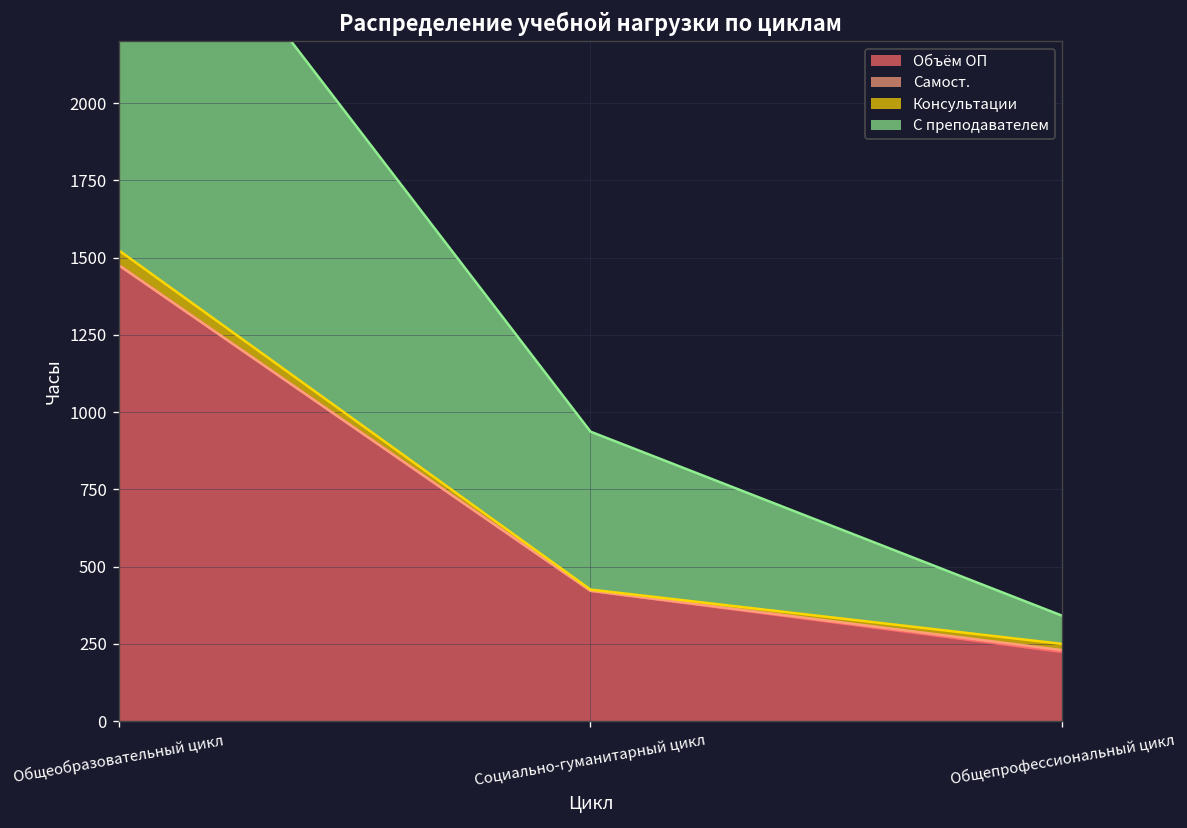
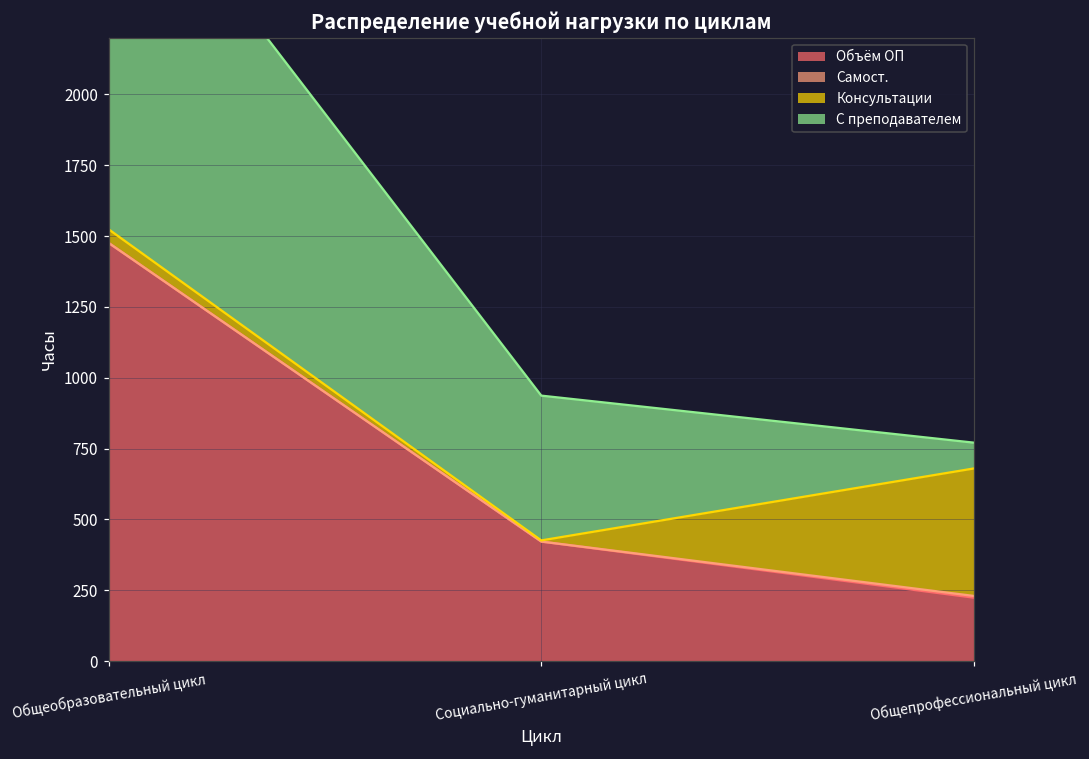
Консультации, Общепрофессиональный цикл: 20 -> 450
